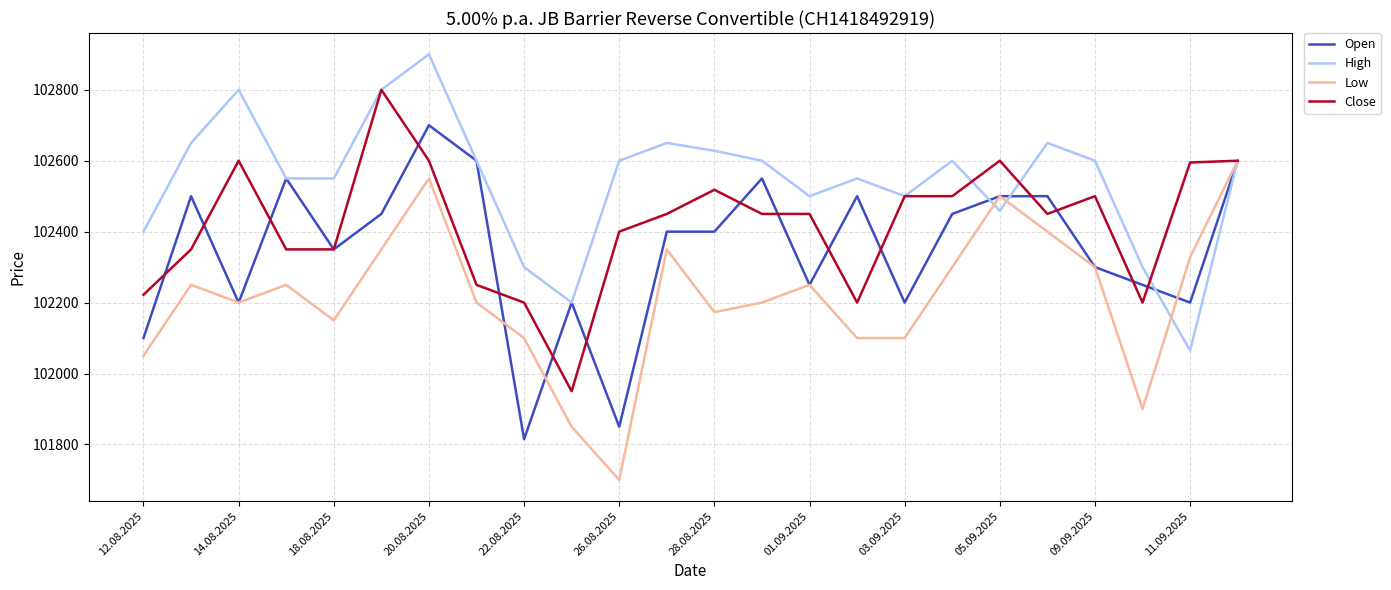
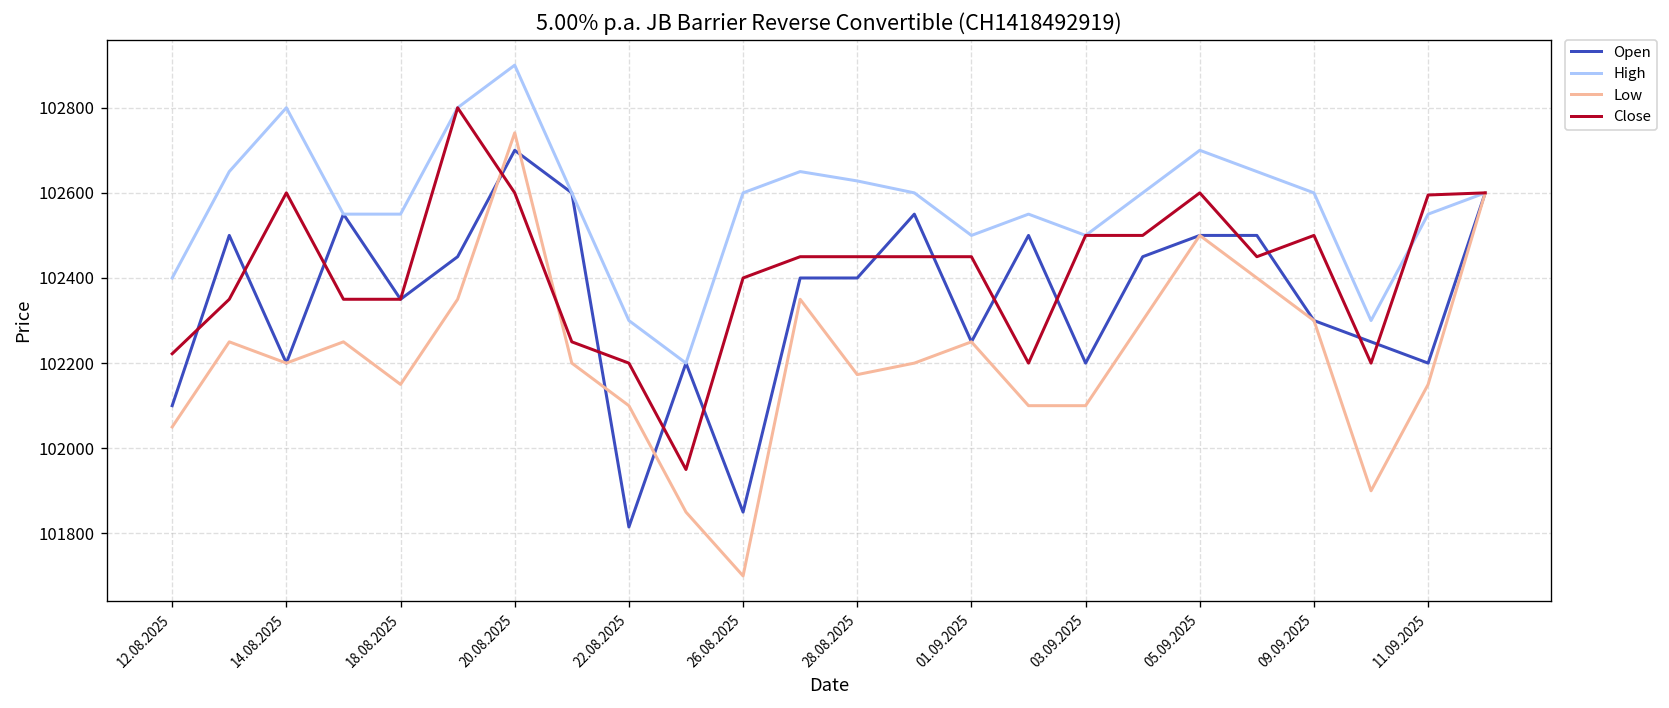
Low, 20.08.2025: 102550 -> 102740
Close, 28.08.2025: 102520 -> 102450
High, 05.09.2025: 102460 -> 102700
High, 11.09.2025: 102070 -> 102550
Low, 11.09.2025: 102330 -> 102150
